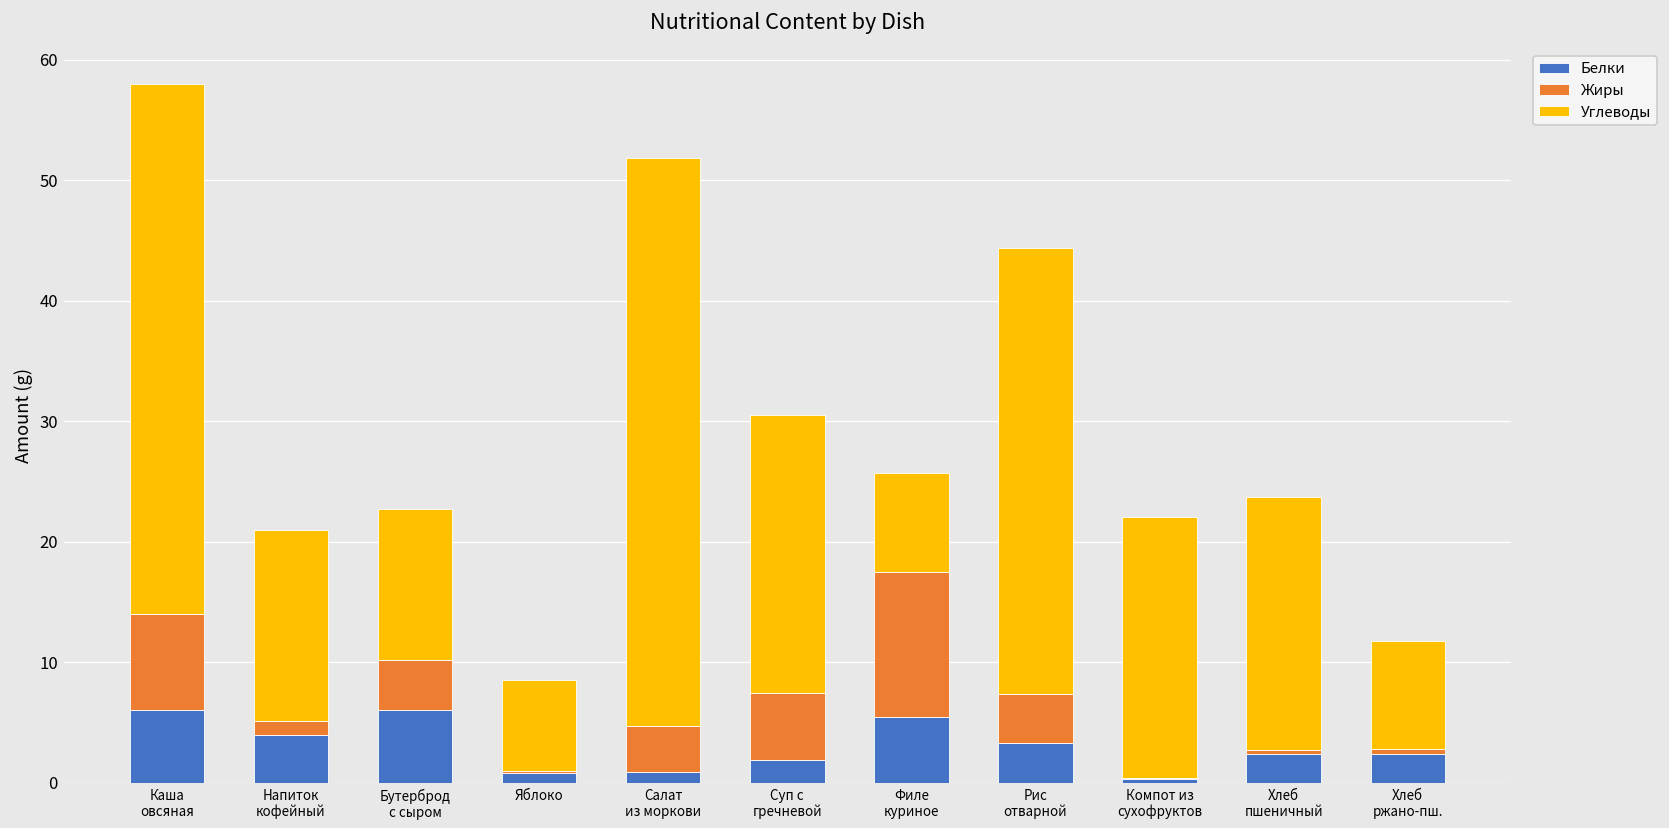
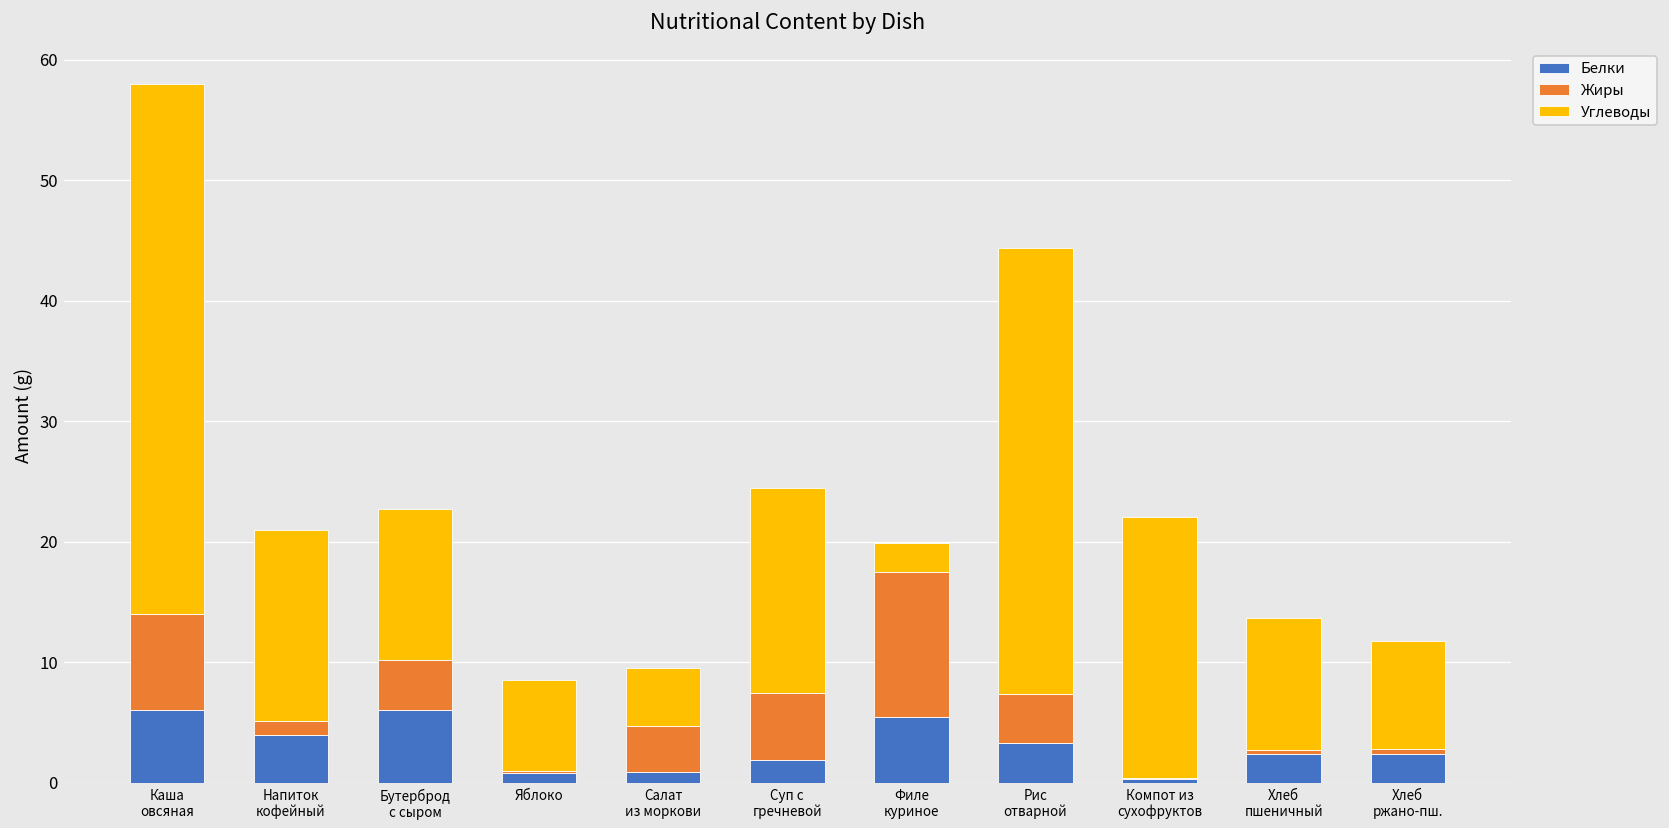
Углеводы, Салат из моркови: 47.1 -> 4.8
Углеводы, Суп с гречневой: 23 -> 17
Углеводы, Филе куриное: 8.2 -> 2.4
Углеводы, Хлеб пшеничный: 21 -> 11
